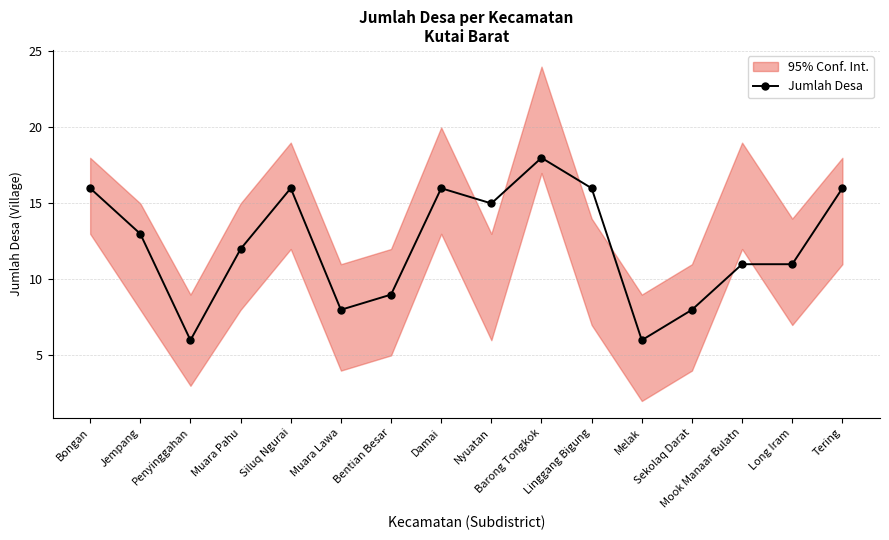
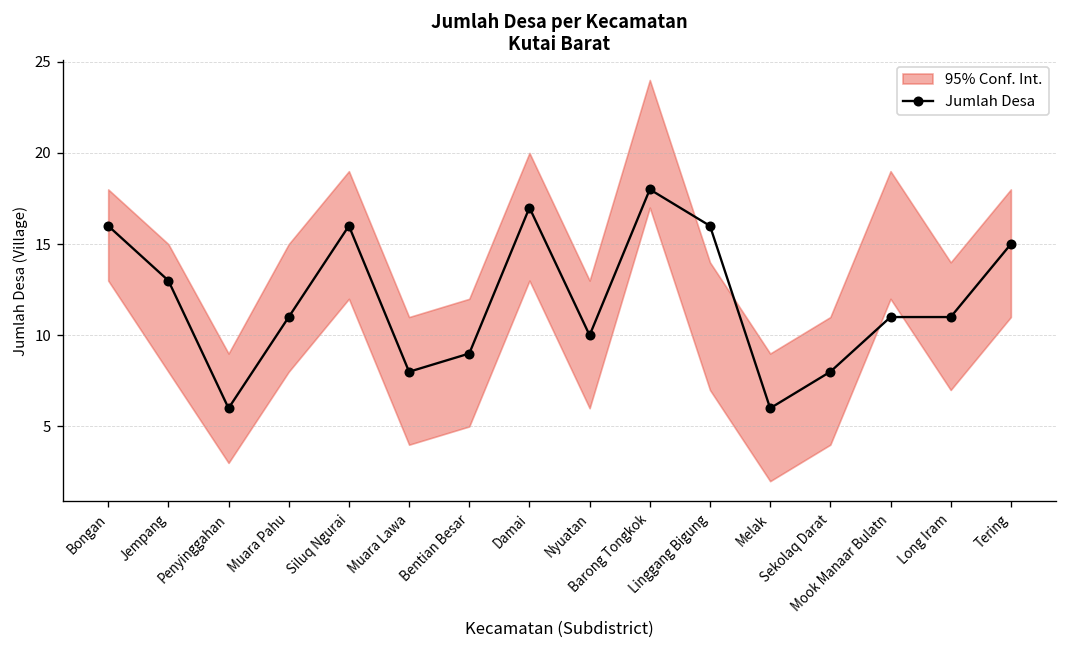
Jumlah Desa, Muara Pahu: 12 -> 11
Jumlah Desa, Damai: 16 -> 17
Jumlah Desa, Nyuatan: 15 -> 10
Jumlah Desa, Tering: 16 -> 15
